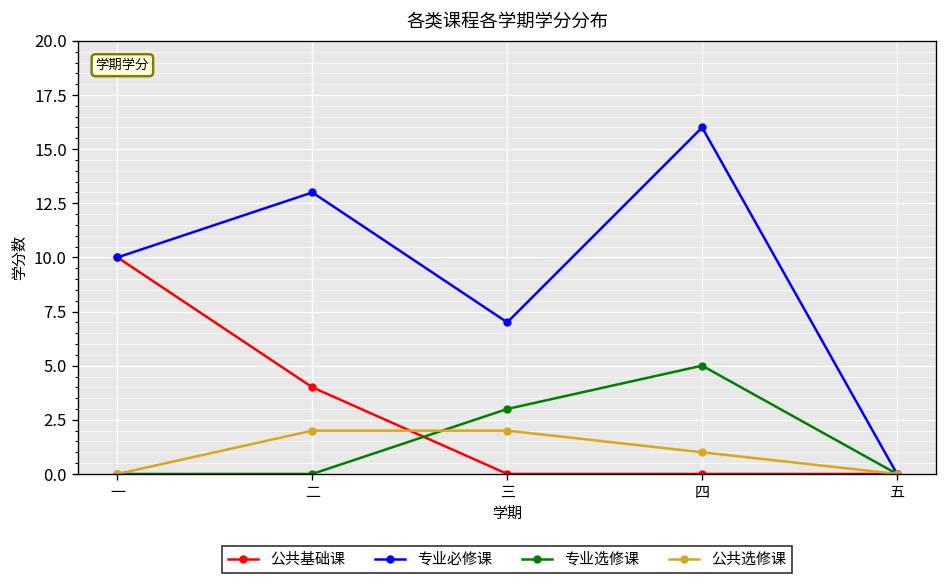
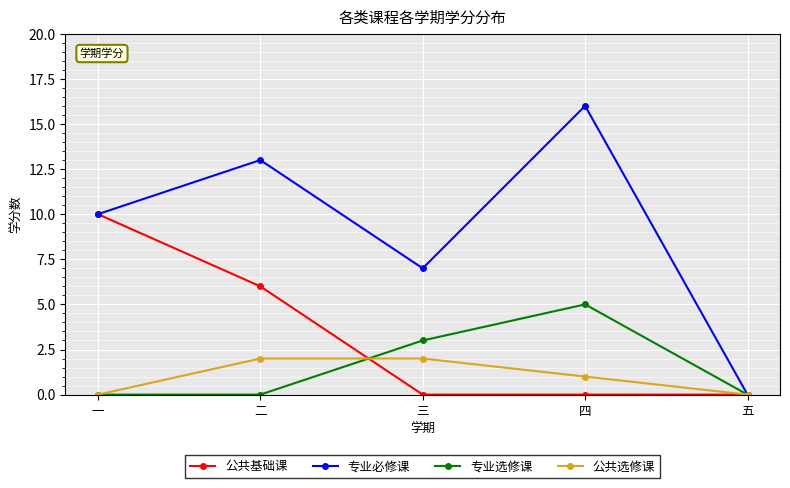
公共基础课, 二: 4 -> 6
